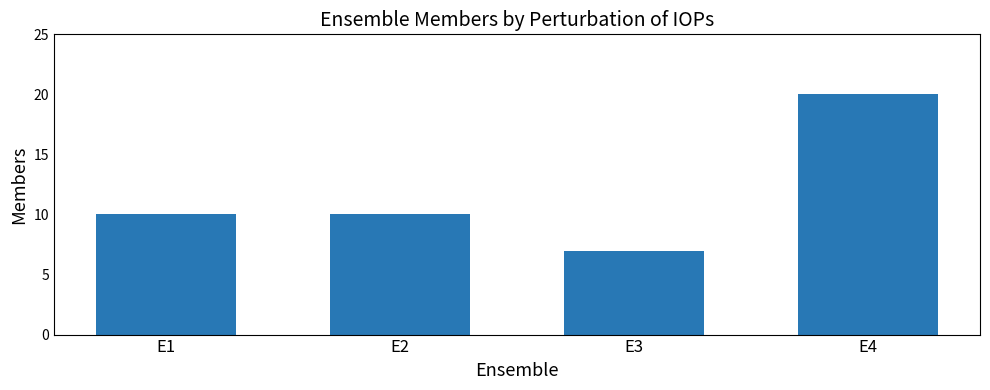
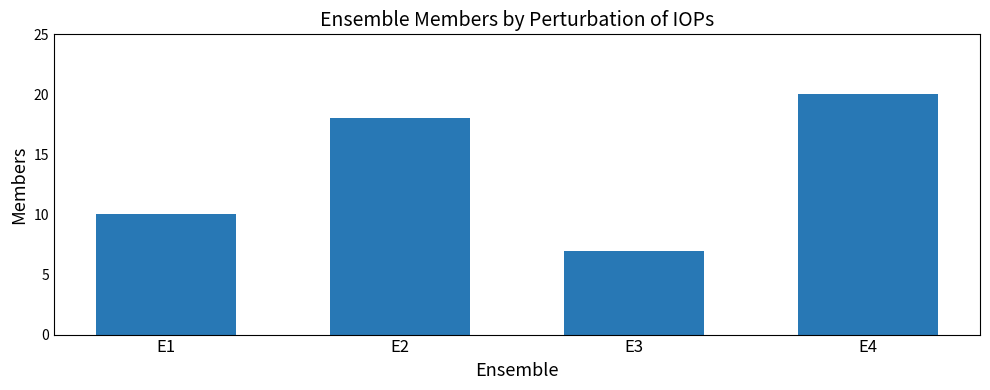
E2: 10 -> 18
